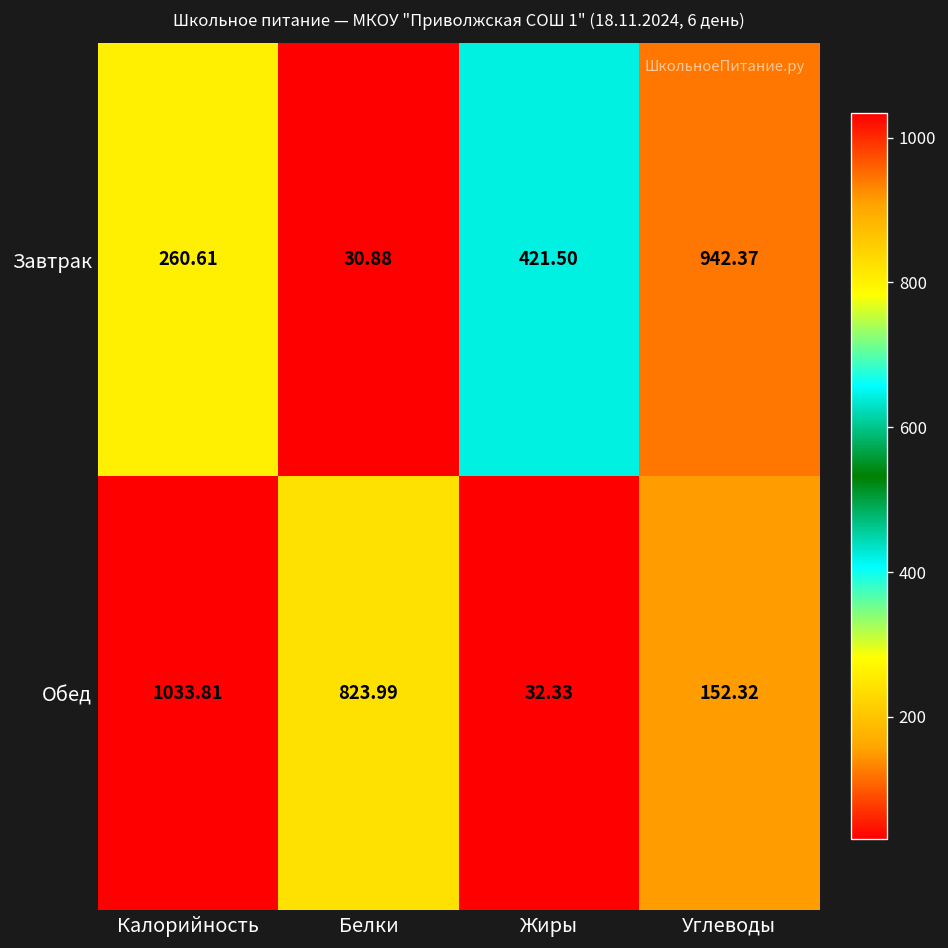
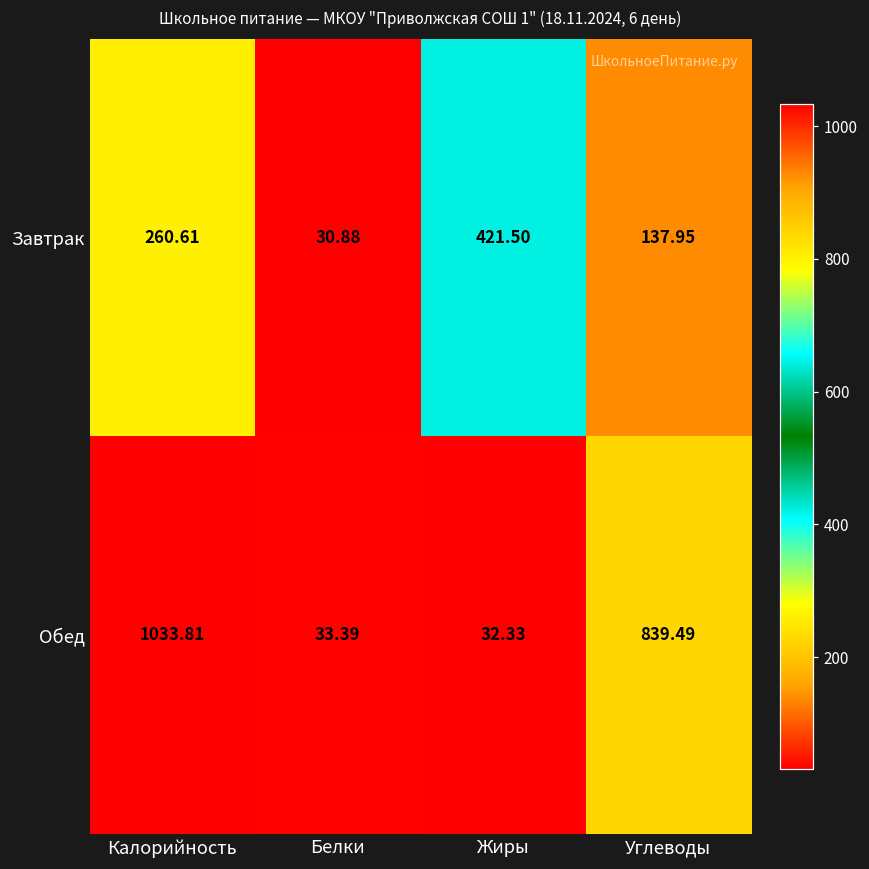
Завтрак, Углеводы: 942.37 -> 137.95
Обед, Белки: 823.99 -> 33.39
Обед, Углеводы: 152.32 -> 839.49
